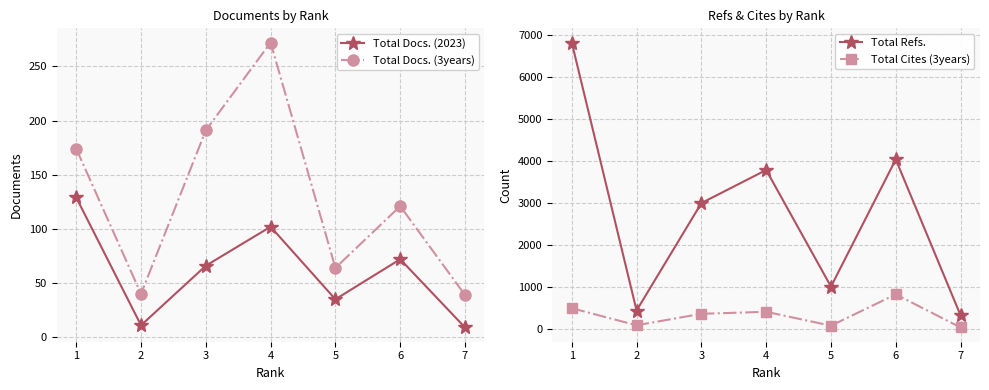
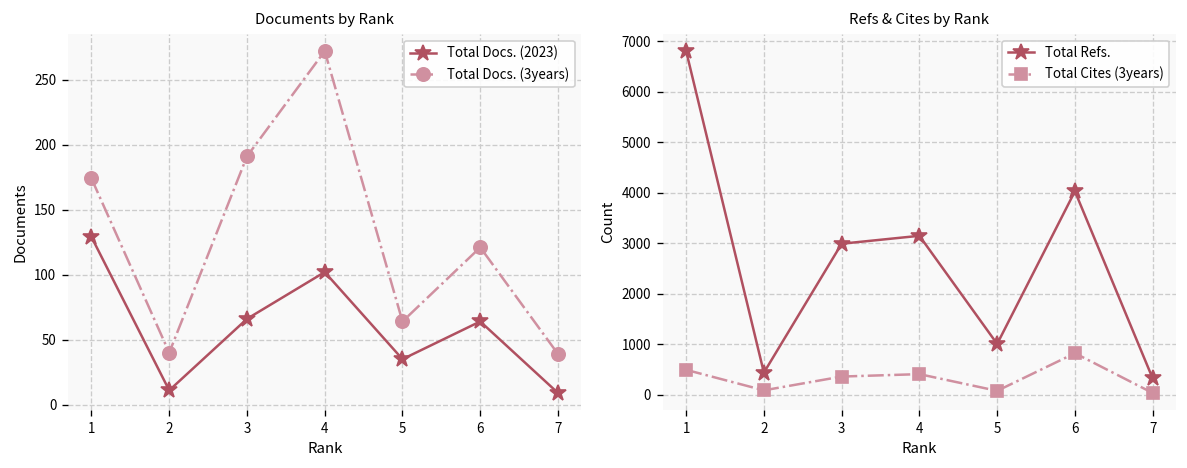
Documents by Rank, Total Docs. (2023), 6: 72 -> 64
Refs & Cites by Rank, Total Refs., 4: 3800 -> 3200
